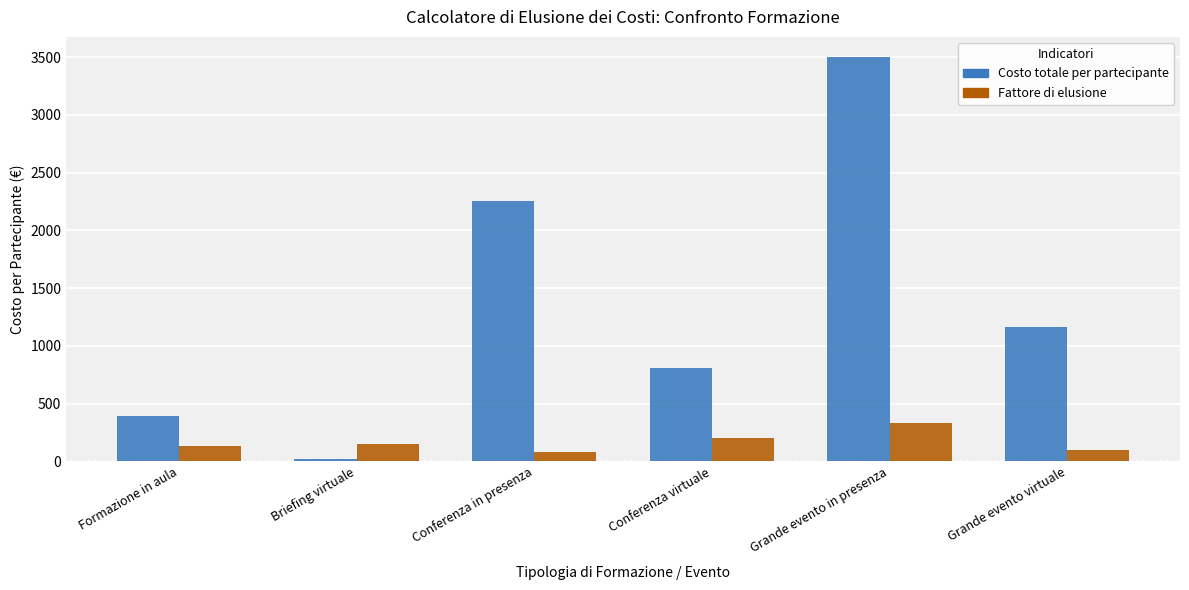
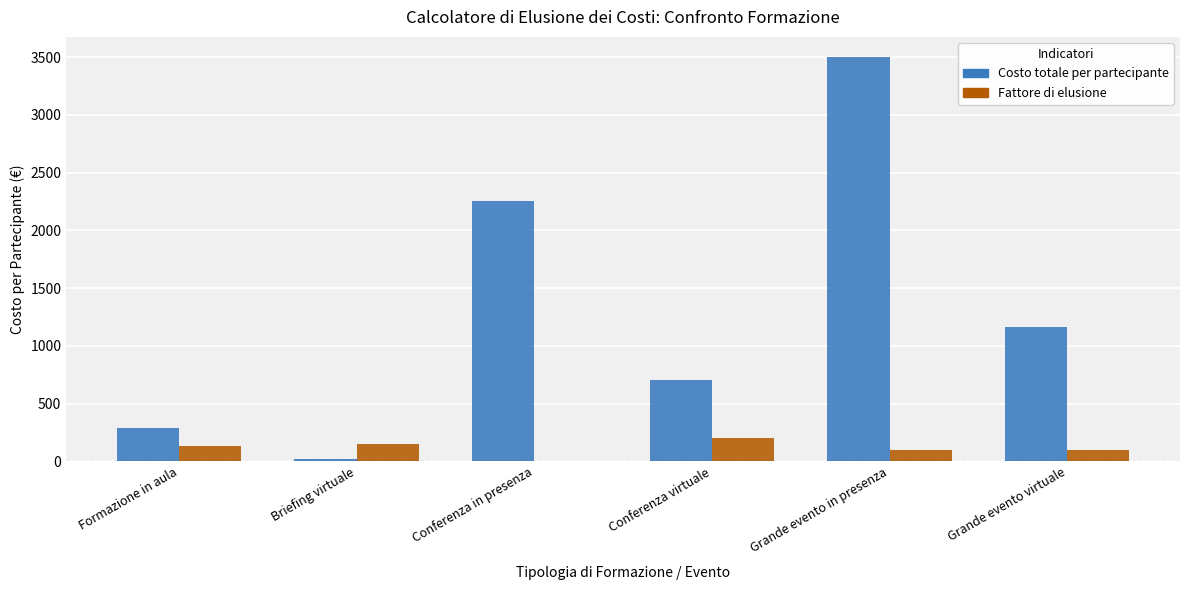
Costo totale per partecipante, Formazione in aula: 390 -> 280
Fattore di elusione, Conferenza in presenza: 80 -> 0
Costo totale per partecipante, Conferenza virtuale: 810 -> 700
Fattore di elusione, Grande evento in presenza: 330 -> 100
